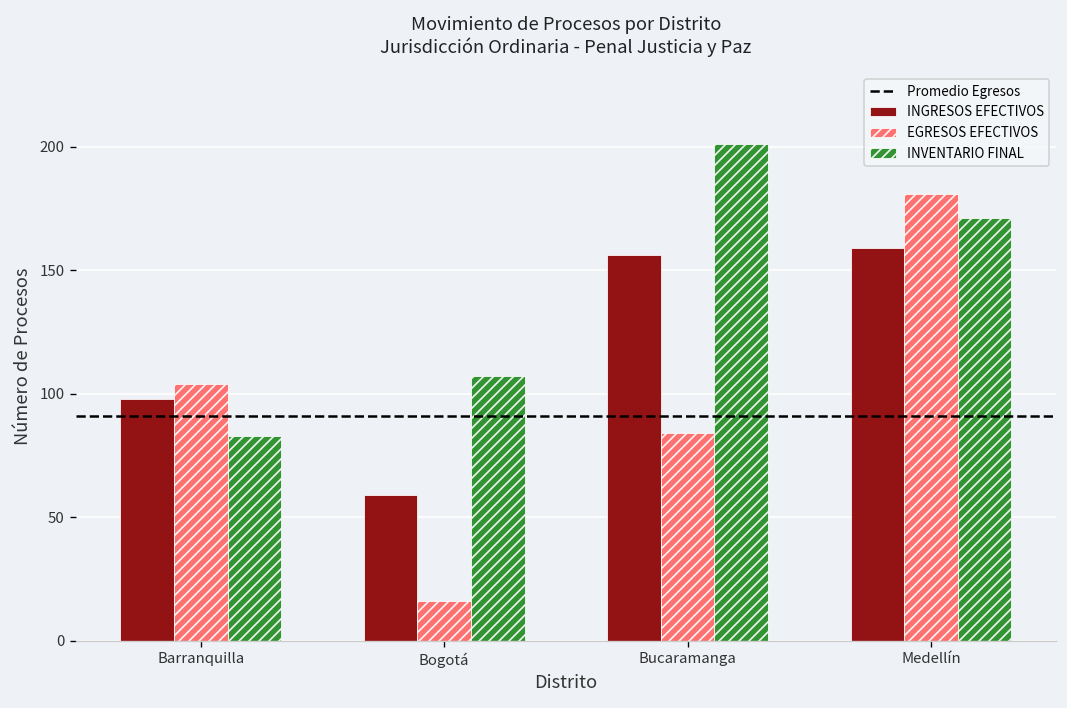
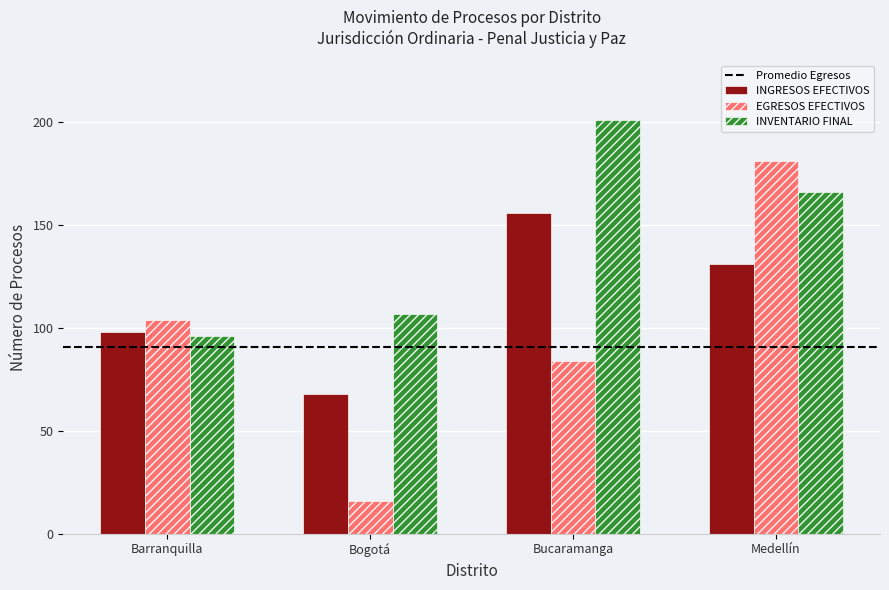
INVENTARIO FINAL, Barranquilla: 83 -> 96
INGRESOS EFECTIVOS, Bogotá: 59 -> 68
INGRESOS EFECTIVOS, Medellín: 159 -> 131
INVENTARIO FINAL, Medellín: 171 -> 166
